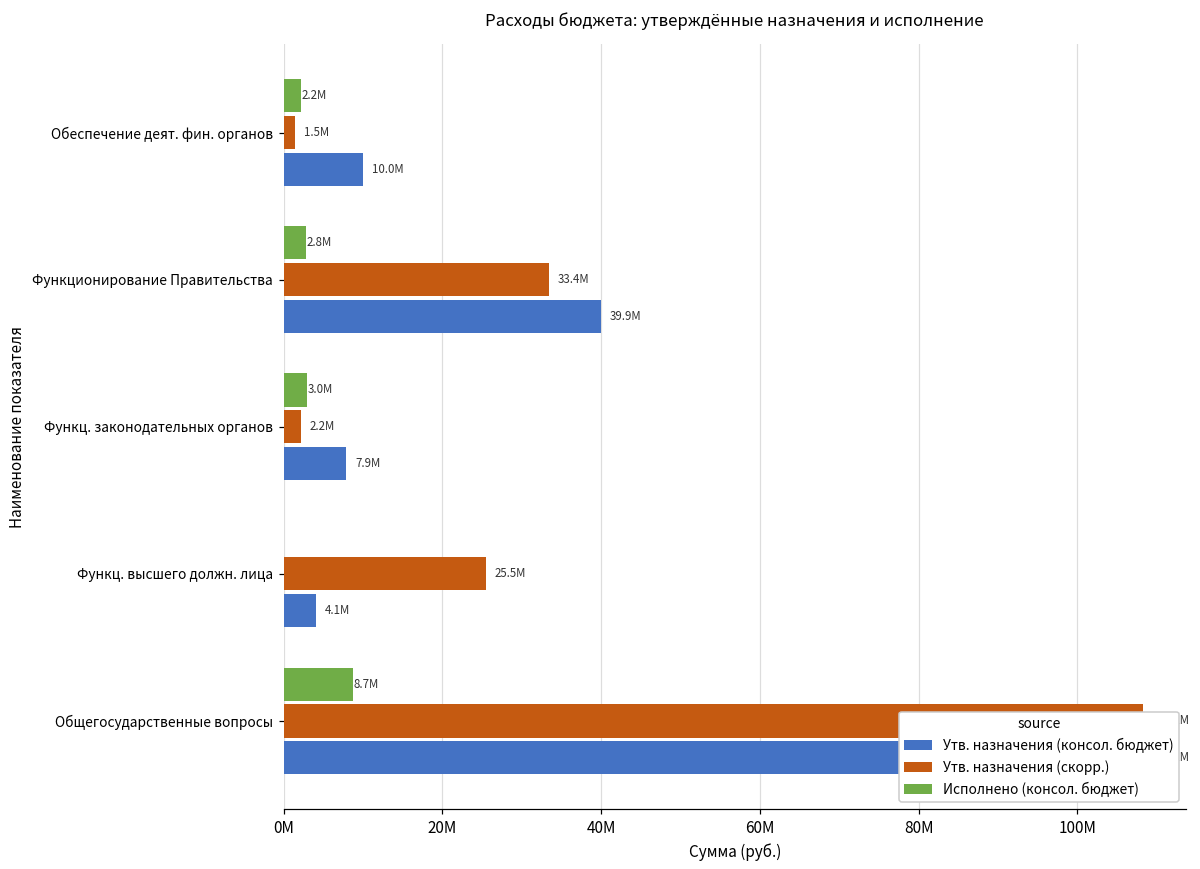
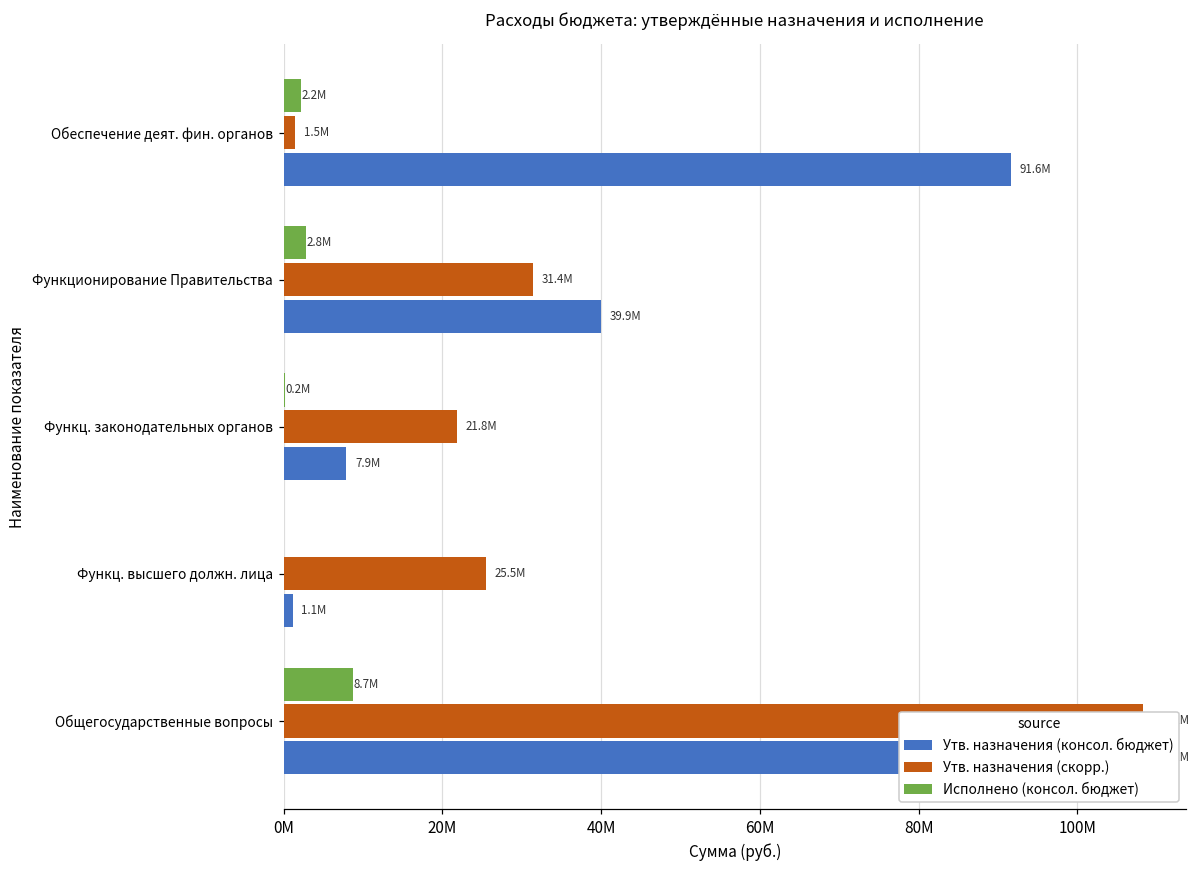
Утв. назначения (консол. бюджет), Обеспечение деят. фин. органов: 10.0M -> 91.6M
Утв. назначения (скорр.), Функционирование Правительства: 33.4M -> 31.4M
Исполнено (консол. бюджет), Функц. законодательных органов: 3.0M -> 0.2M
Утв. назначения (скорр.), Функц. законодательных органов: 2.2M -> 21.8M
Утв. назначения (консол. бюджет), Функц. высшего должн. лица: 4.1M -> 1.1M
